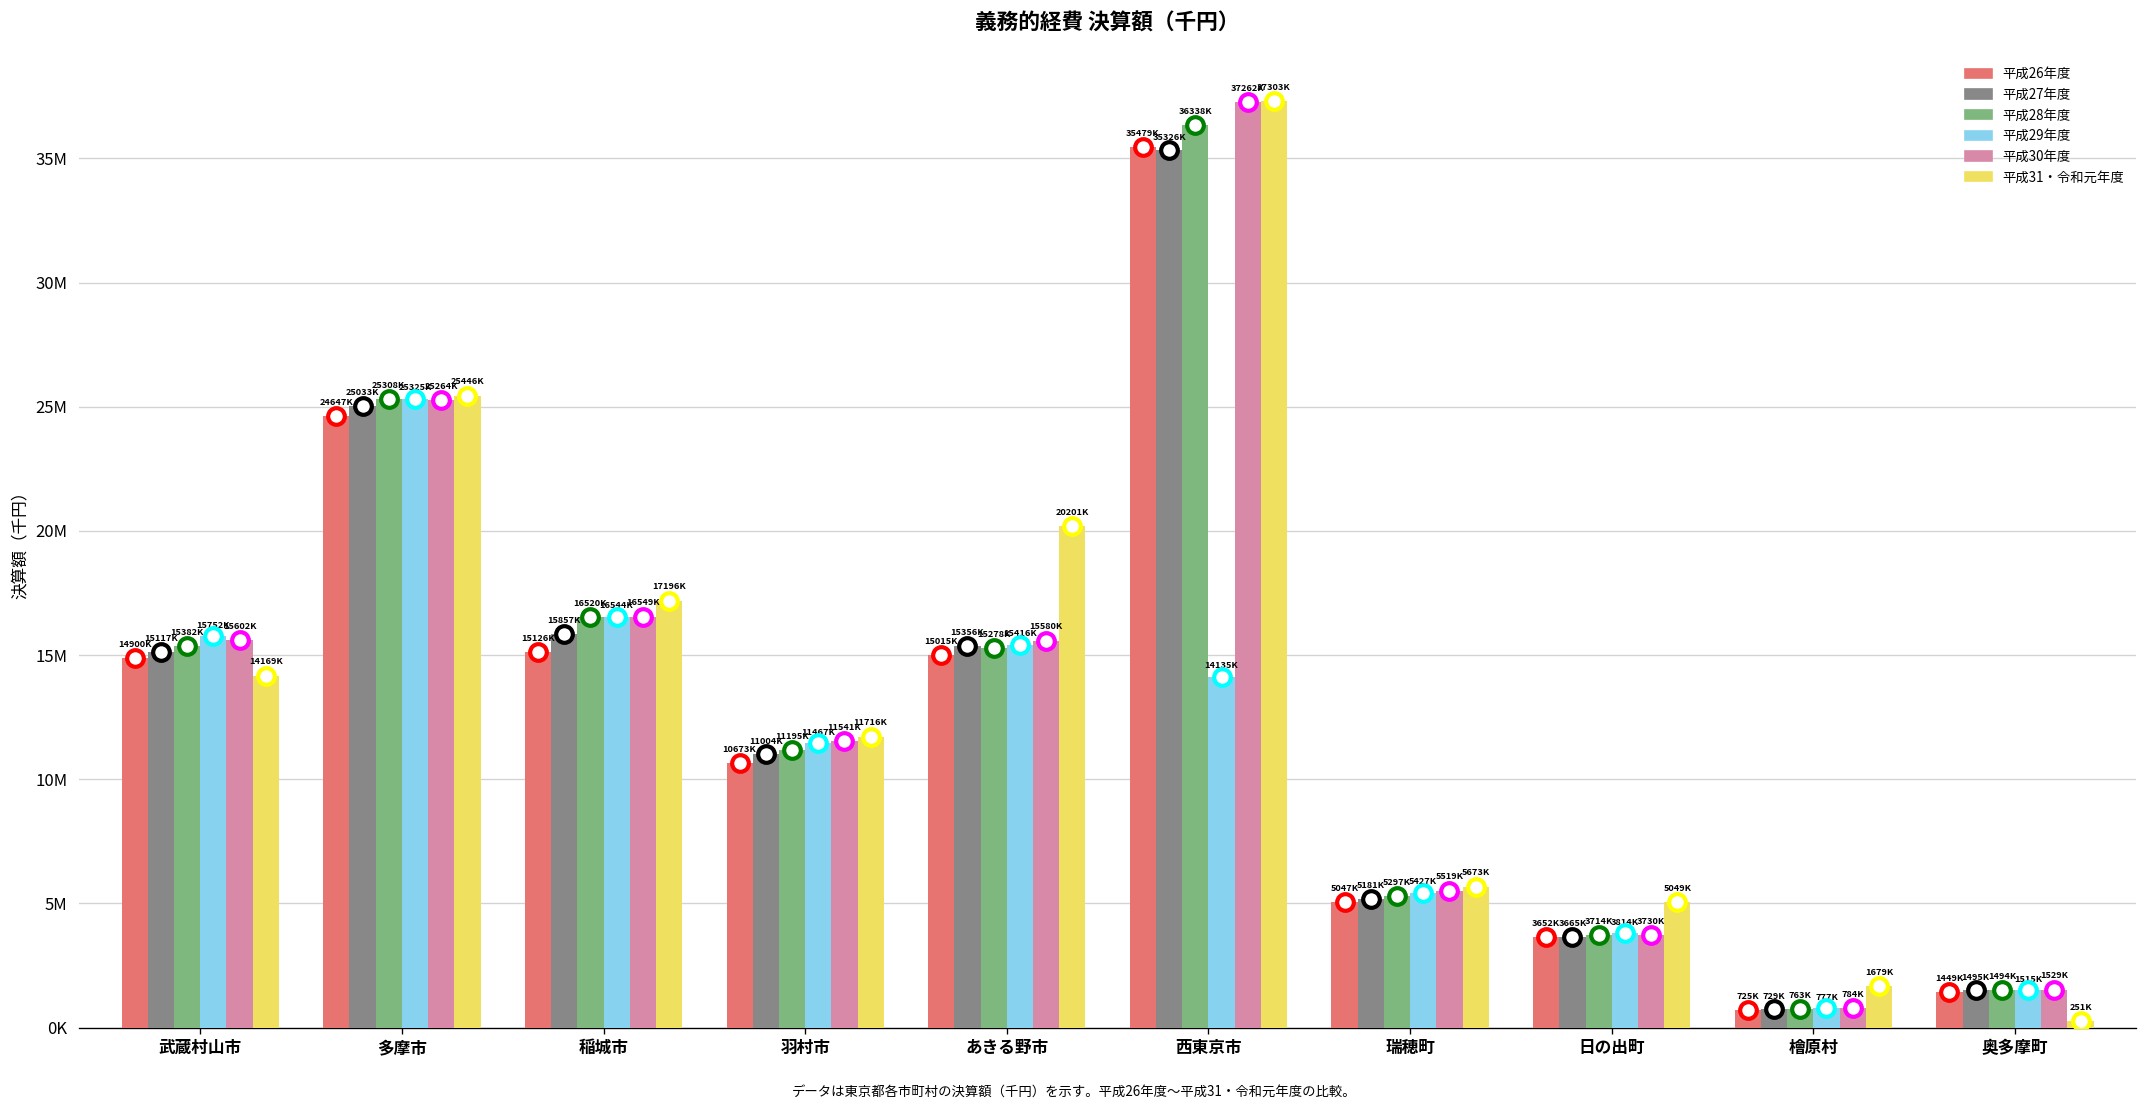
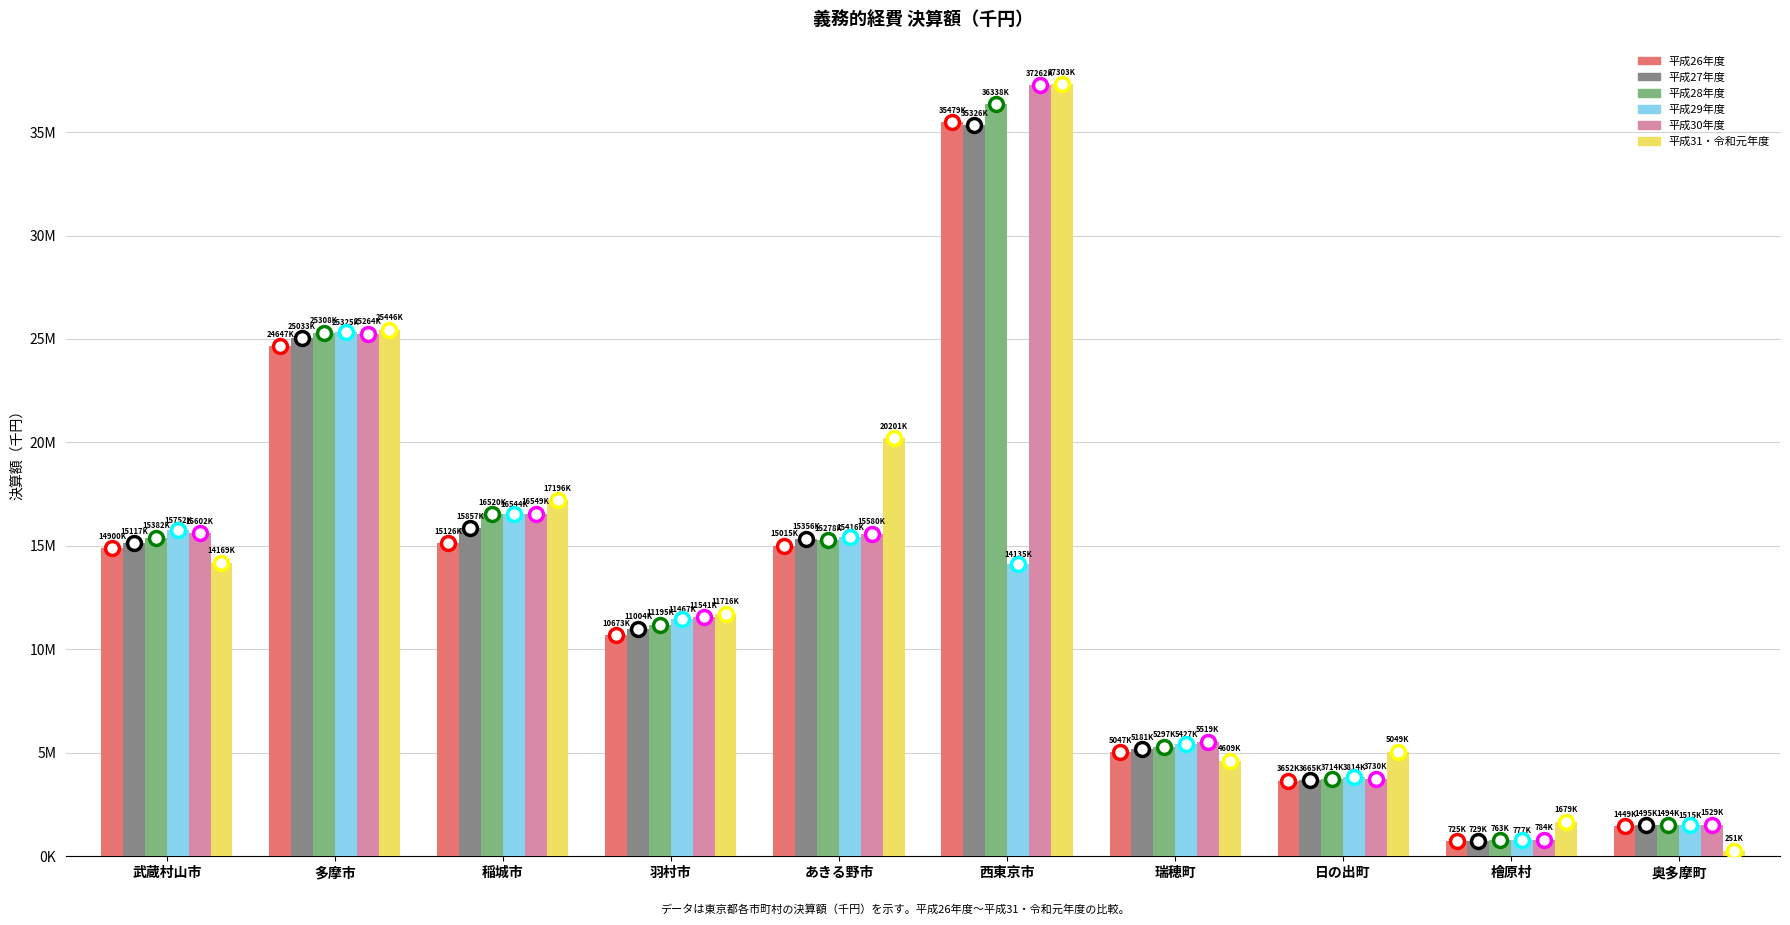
平成31・令和元年度, 瑞穂町: 5673K -> 4609K
